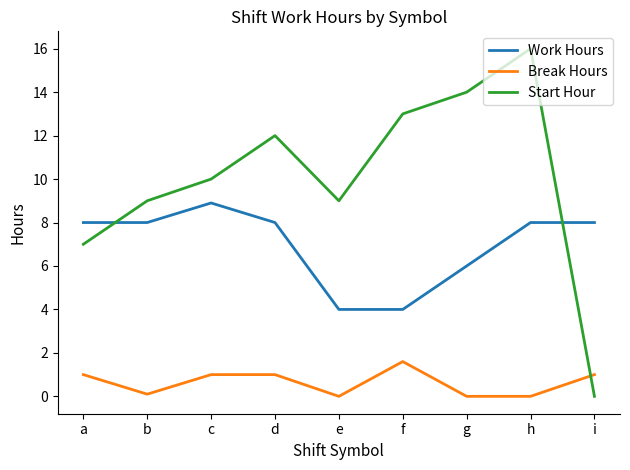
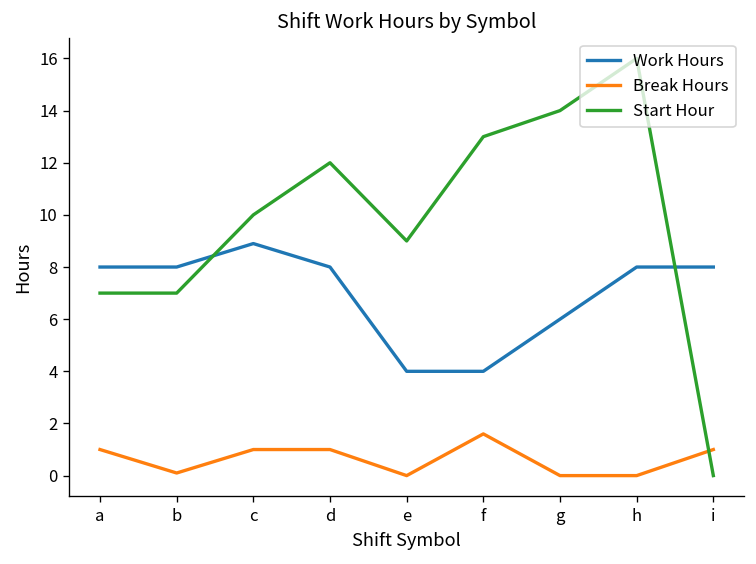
Start Hour, b: 9 -> 7
